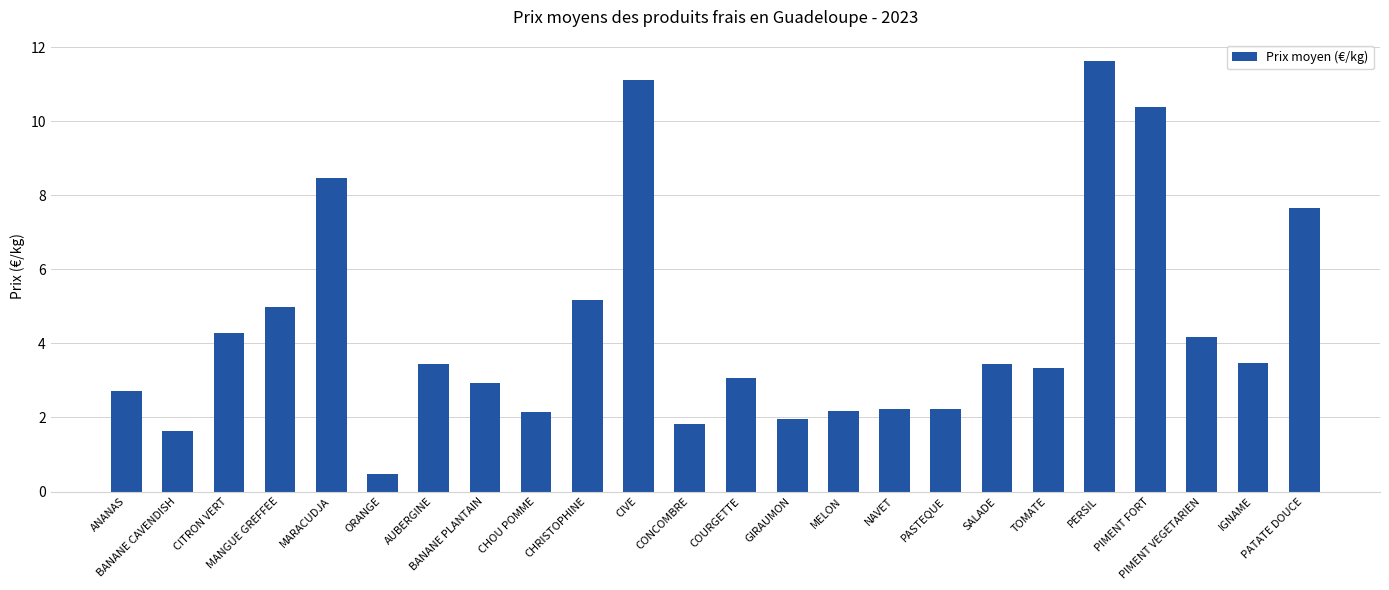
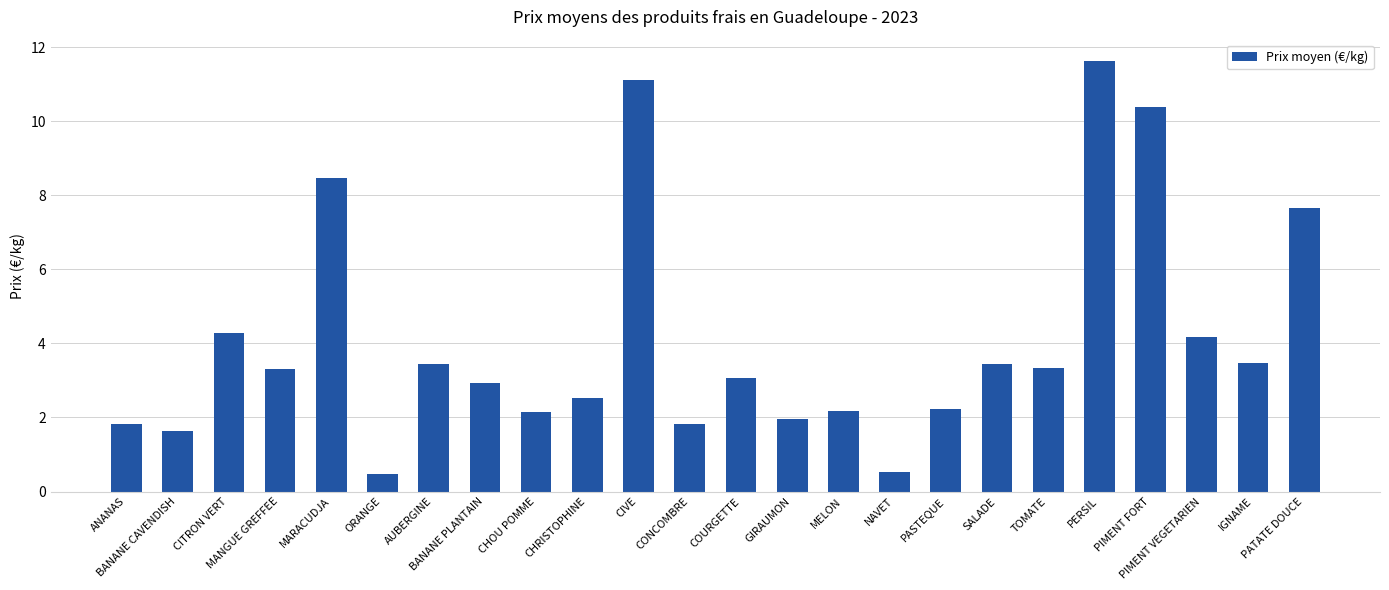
ANANAS: 2.7 -> 1.8
MANGUE GREFFEE: 5.0 -> 3.3
CHRISTOPHINE: 5.2 -> 2.5
NAVET: 2.2 -> 0.5
